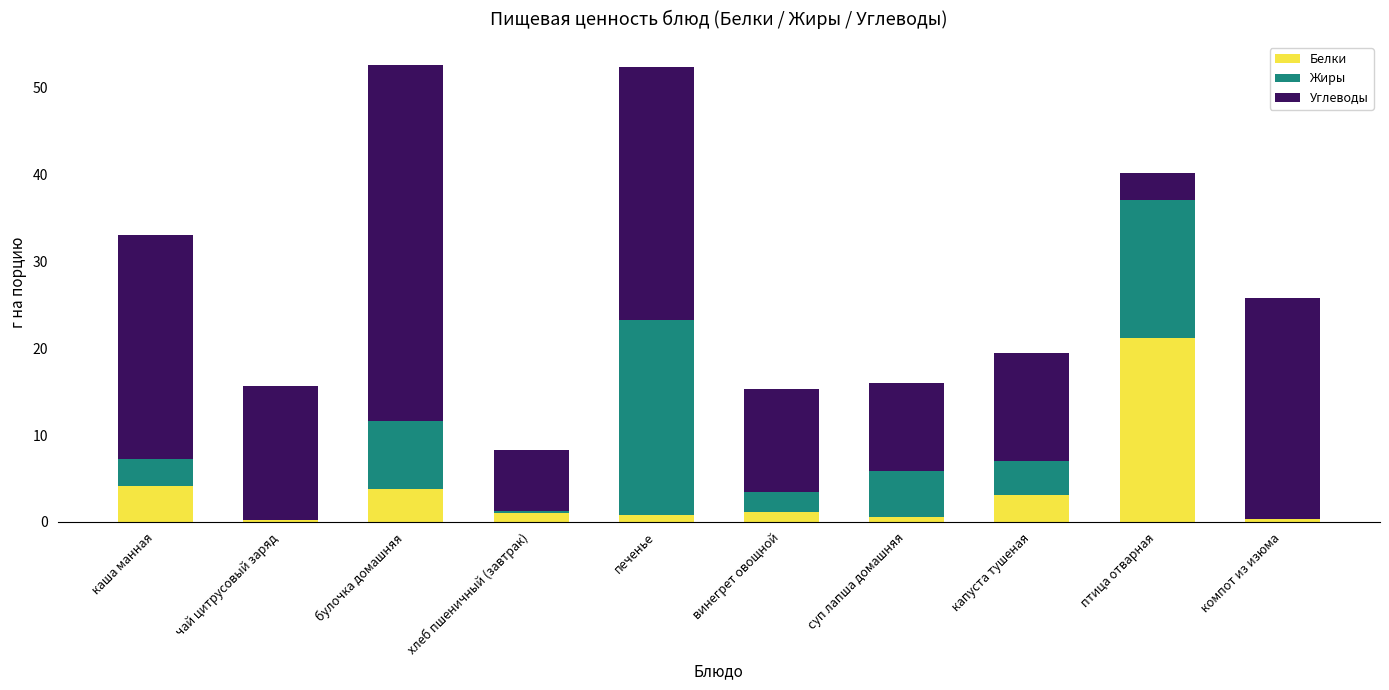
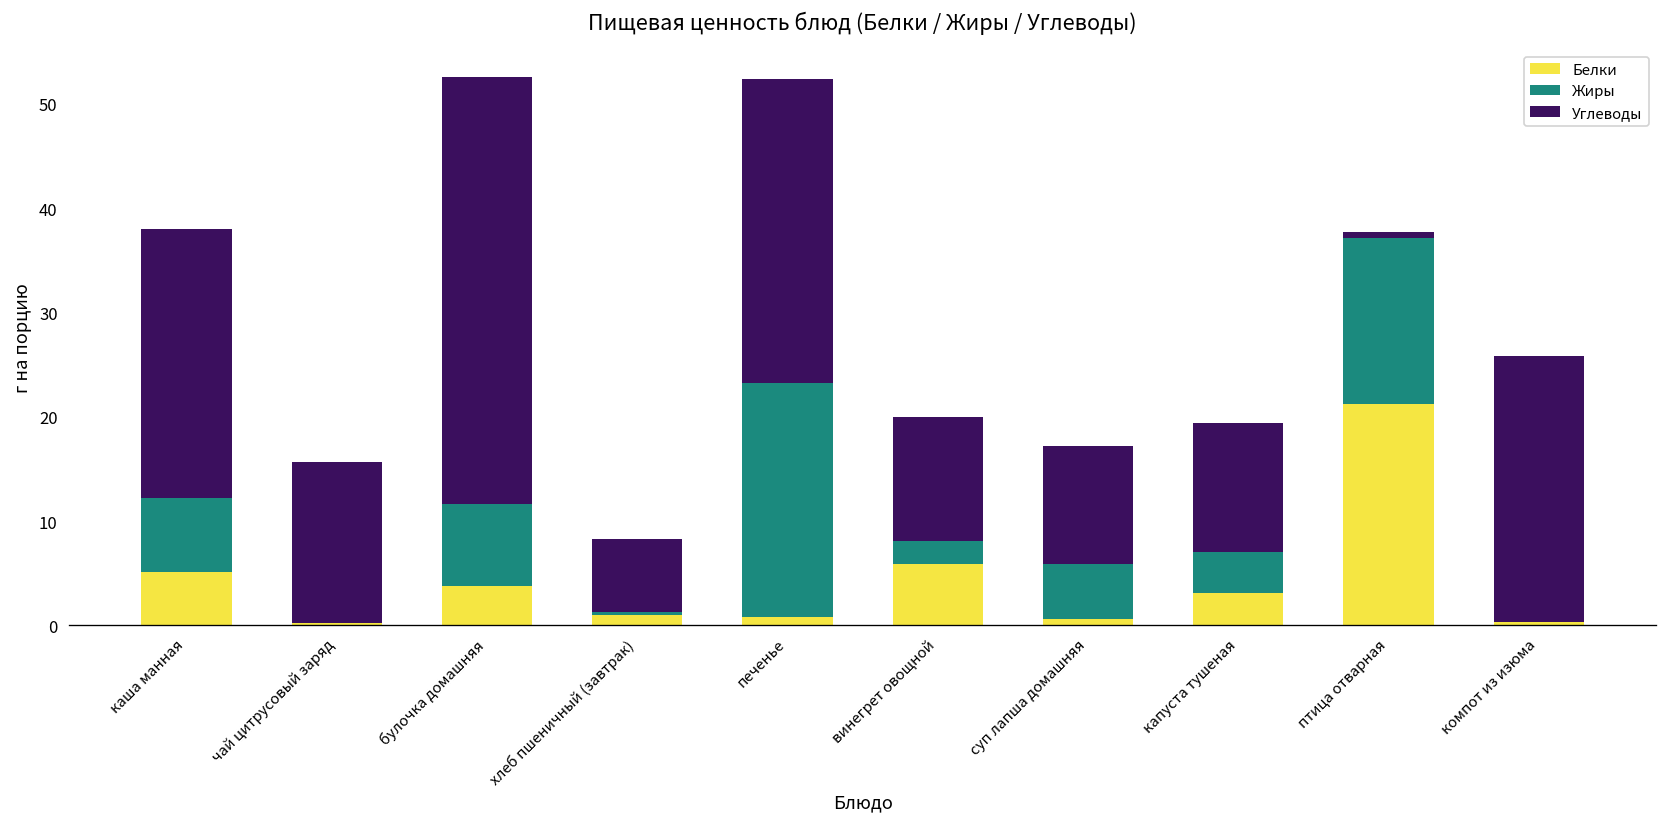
Белки, каша манная: 4 -> 5
Жиры, каша манная: 3 -> 7
Белки, винегрет овощной: 1 -> 6
Углеводы, суп лапша домашняя: 10 -> 11
Углеводы, птица отварная: 3 -> 1
